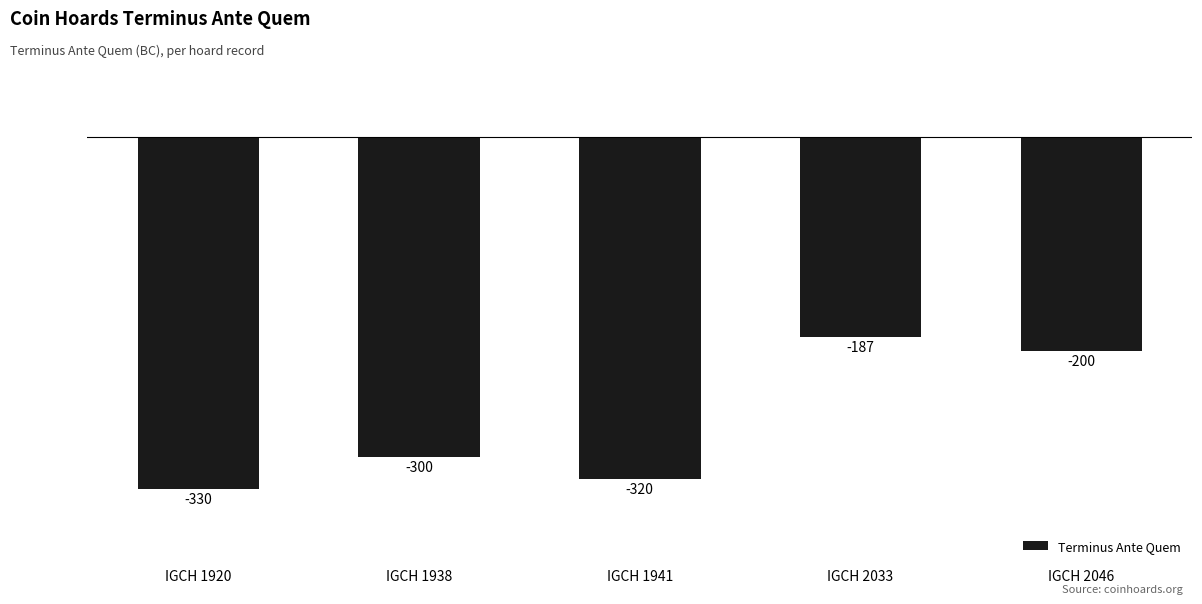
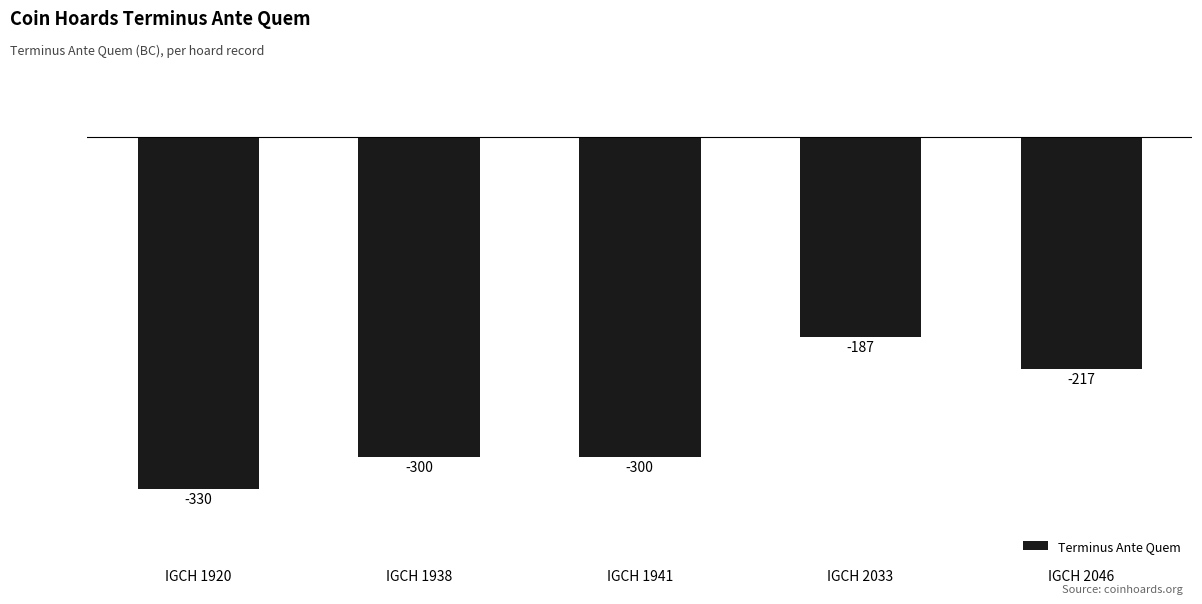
IGCH 1941: -320 -> -300
IGCH 2046: -200 -> -217
